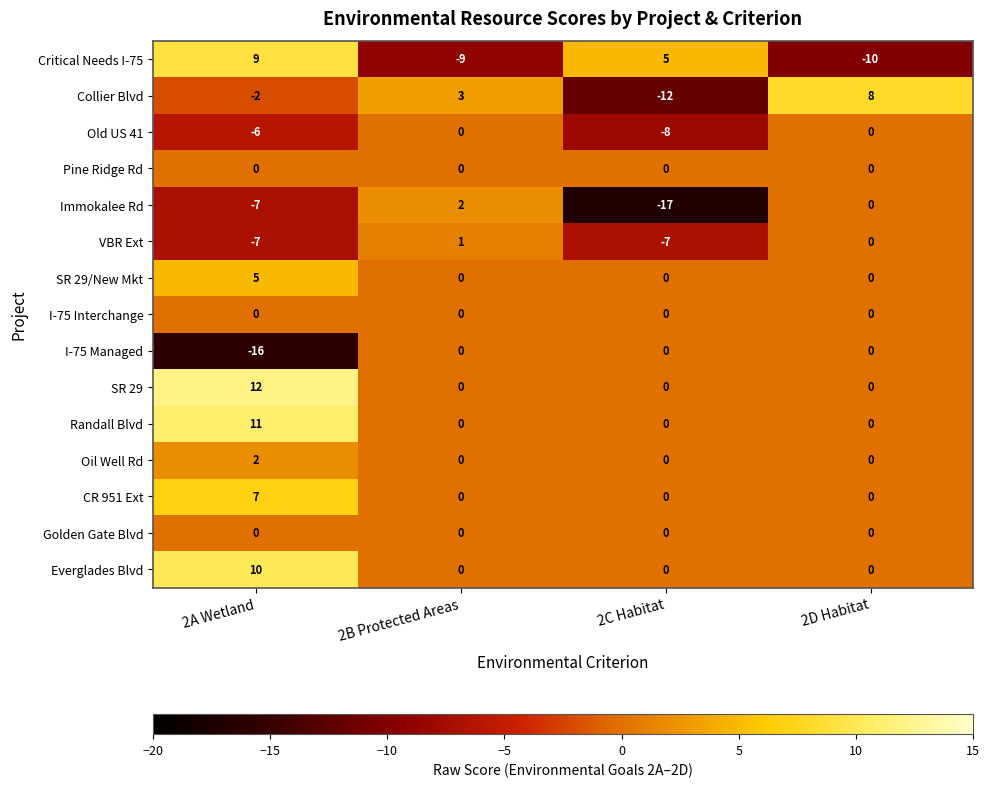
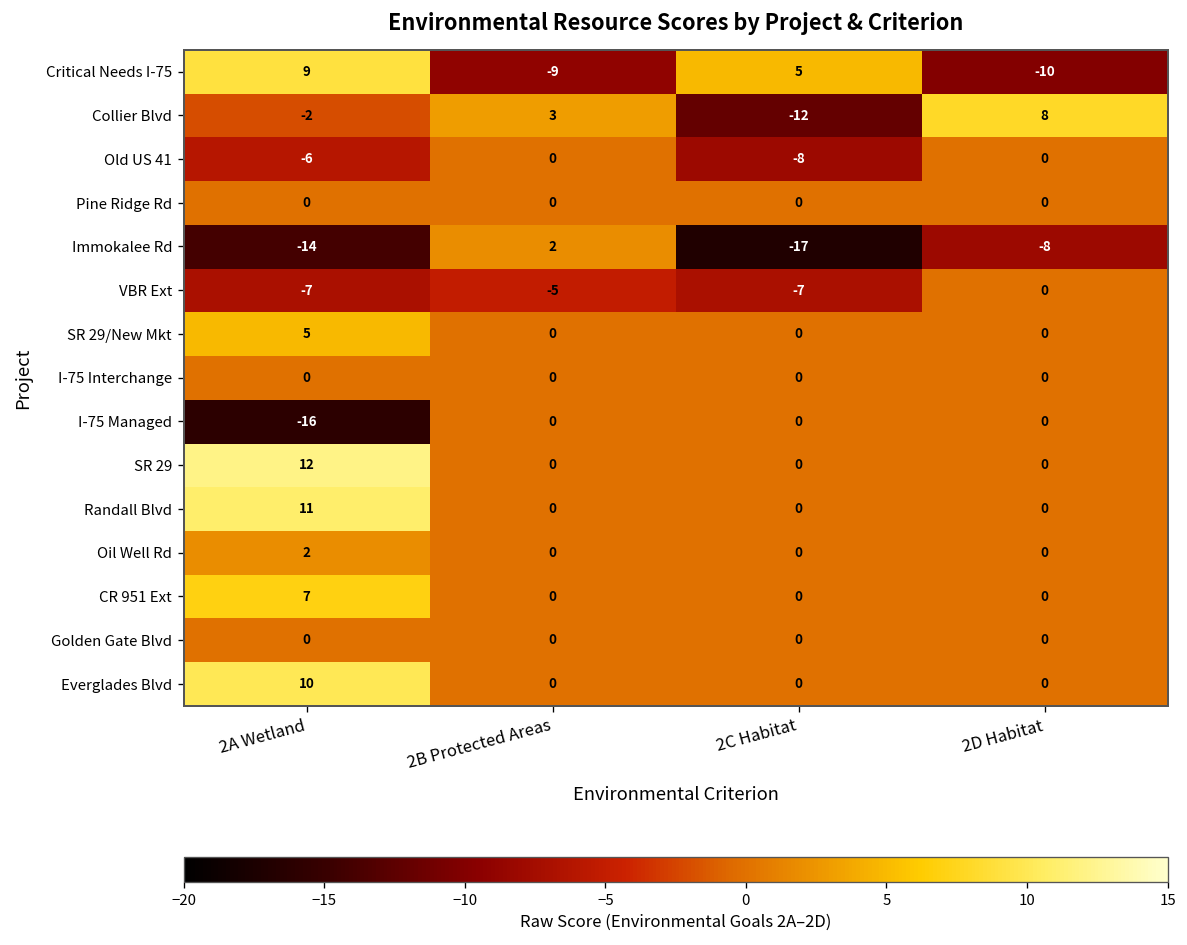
Immokalee Rd, 2A Wetland: -7 -> -14
Immokalee Rd, 2D Habitat: 0 -> -8
VBR Ext, 2B Protected Areas: 1 -> -5
